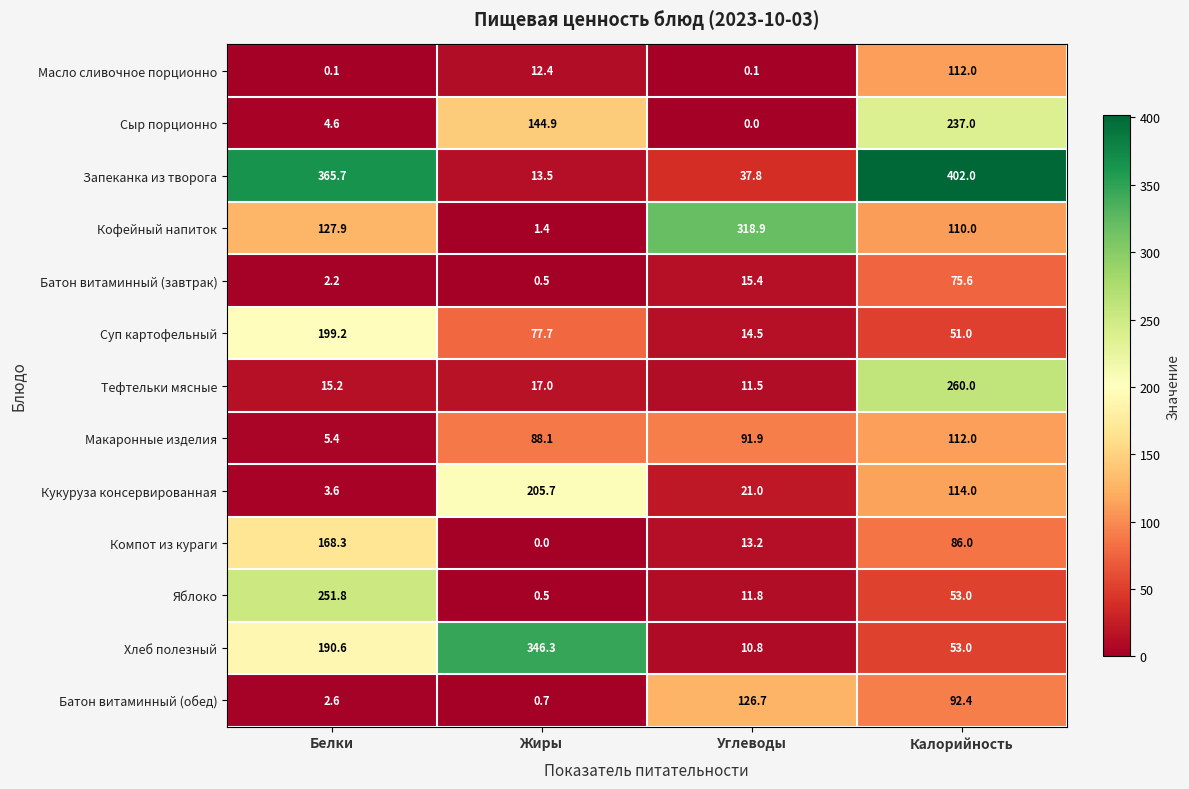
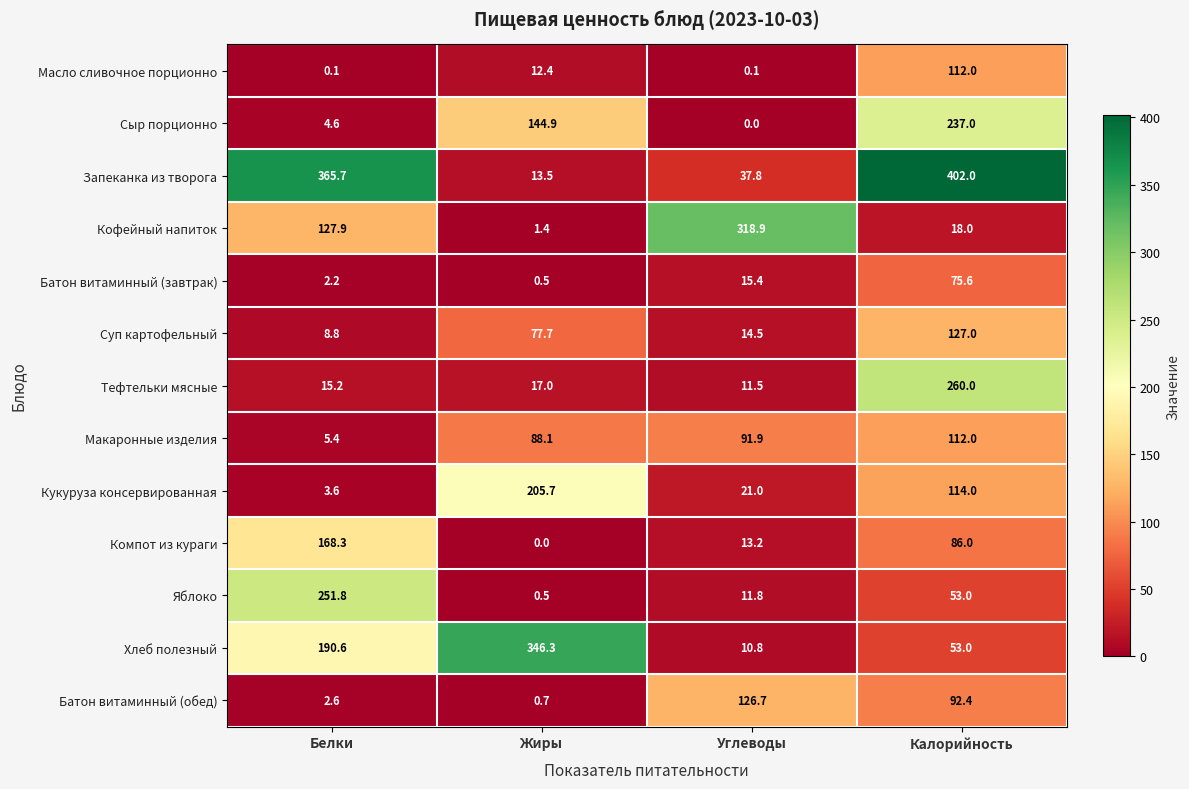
Кофейный напиток, Калорийность: 110.0 -> 18.0
Суп картофельный, Белки: 199.2 -> 8.8
Суп картофельный, Калорийность: 51.0 -> 127.0
